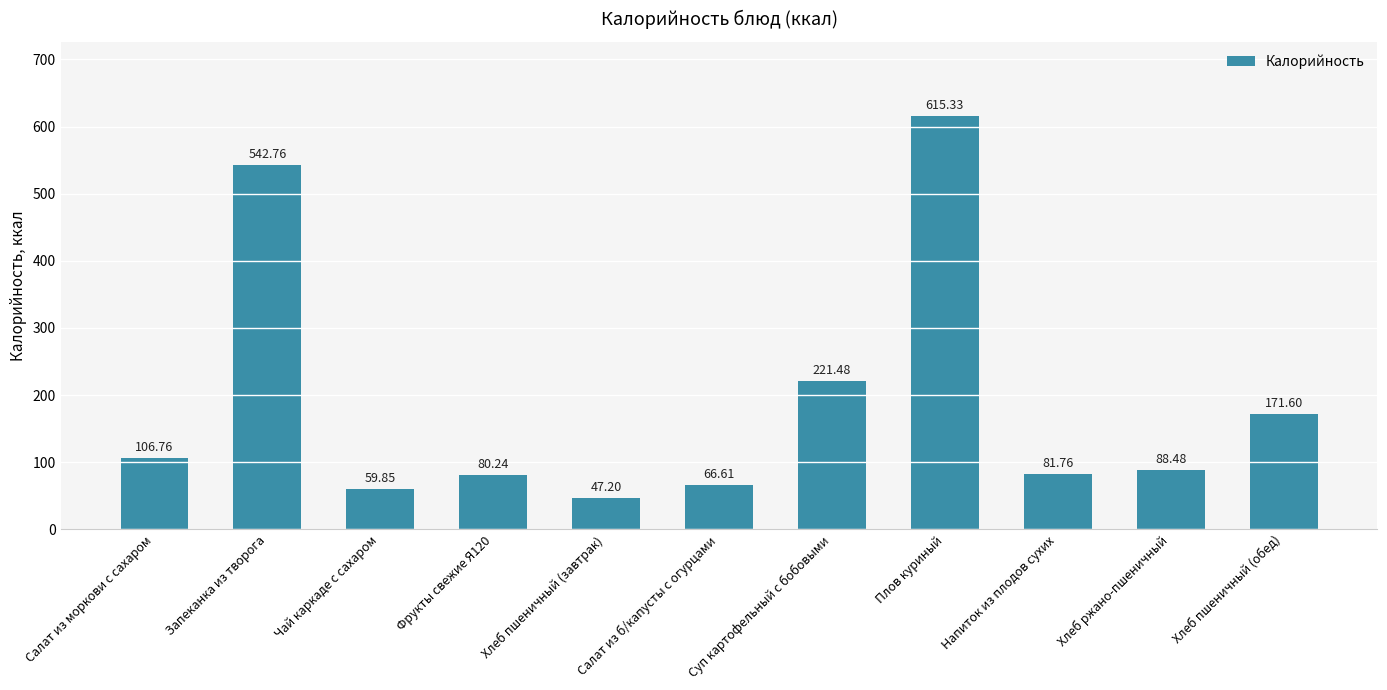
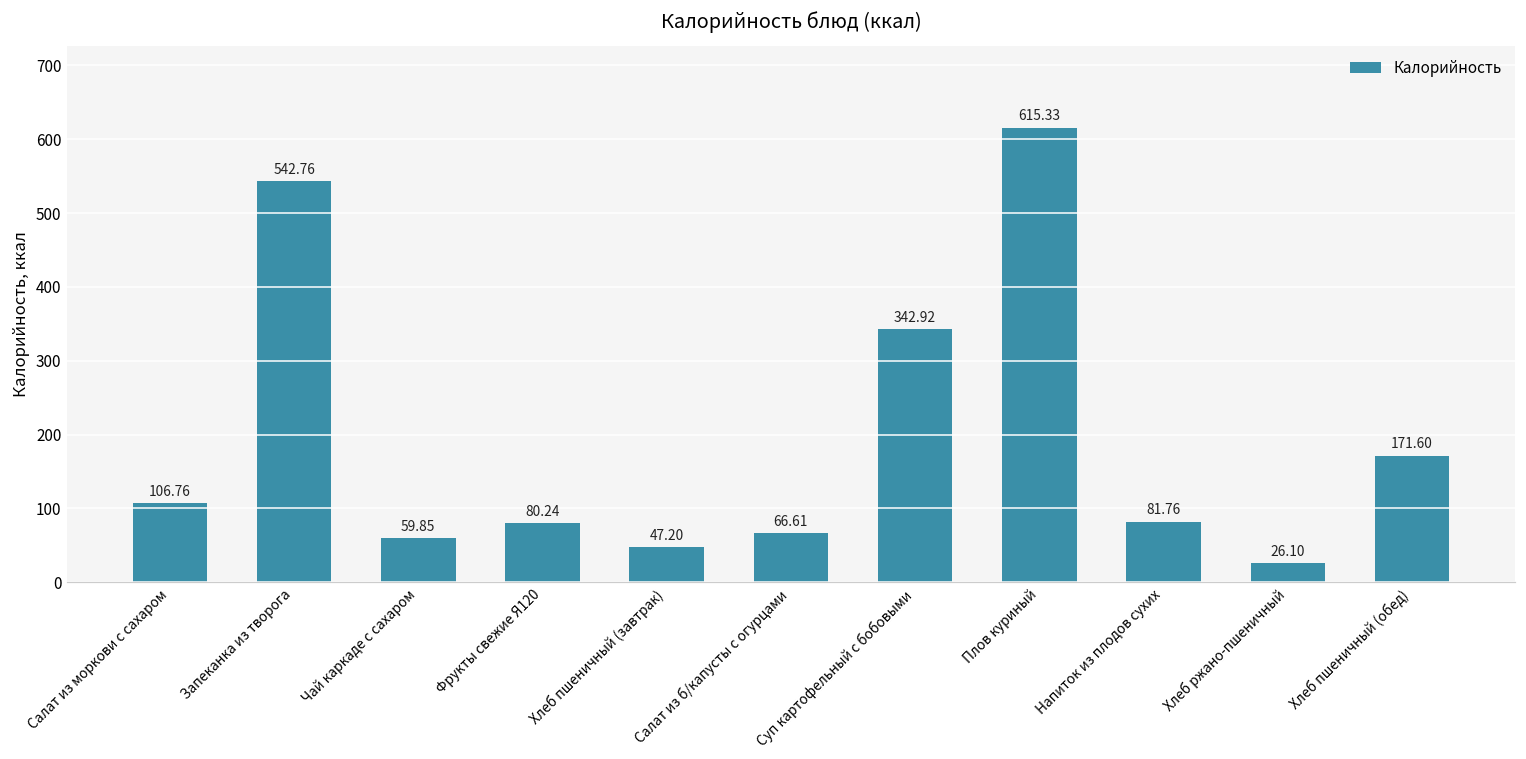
Суп картофельный с бобовыми: 221.48 -> 342.92
Хлеб ржано-пшеничный: 88.48 -> 26.10
